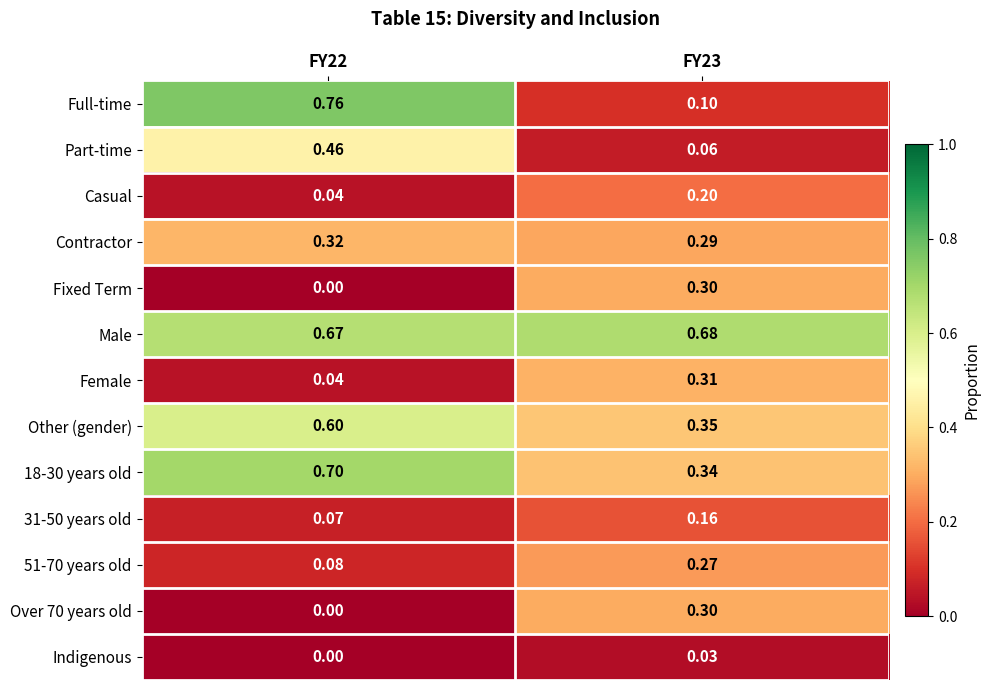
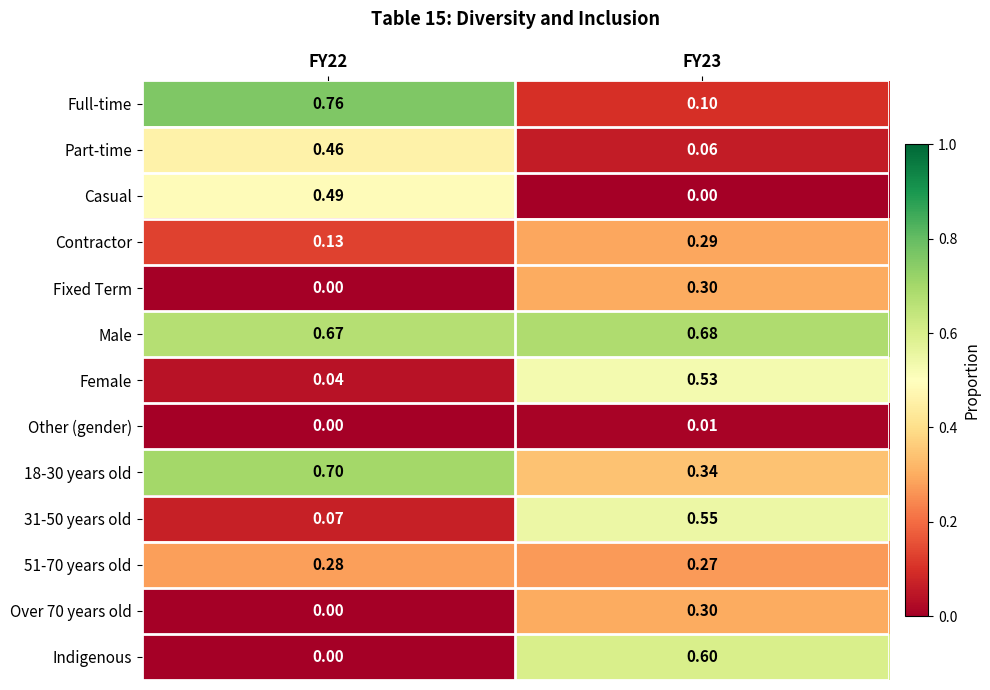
Casual, FY22: 0.04 -> 0.49
Casual, FY23: 0.20 -> 0.00
Contractor, FY22: 0.32 -> 0.13
Female, FY23: 0.31 -> 0.53
Other (gender), FY22: 0.60 -> 0.00
Other (gender), FY23: 0.35 -> 0.01
31-50 years old, FY23: 0.16 -> 0.55
51-70 years old, FY22: 0.08 -> 0.28
Indigenous, FY23: 0.03 -> 0.60
